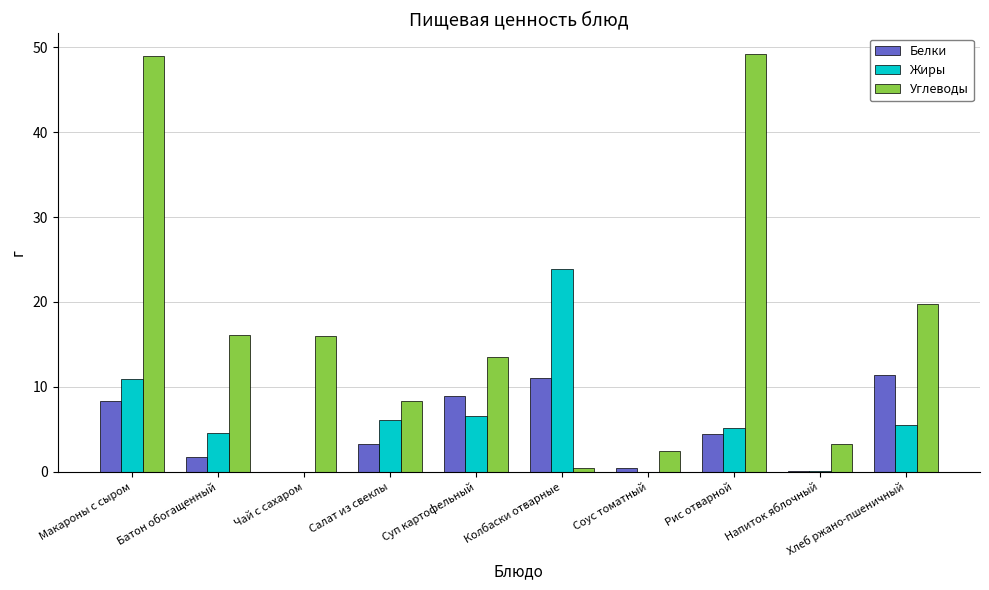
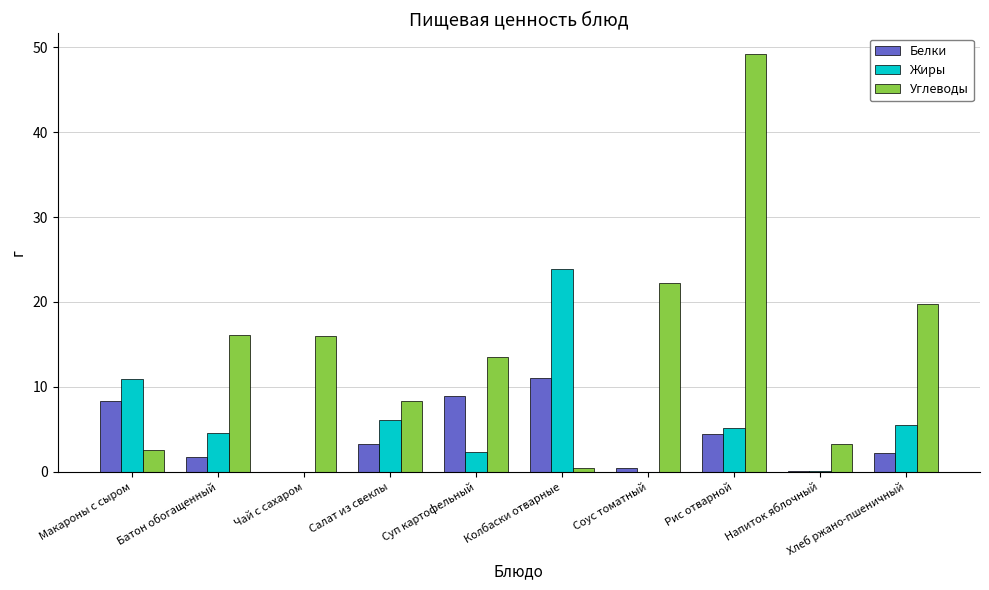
Углеводы, Макароны с сыром: 49 -> 3
Жиры, Суп картофельный: 7 -> 2
Углеводы, Соус томатный: 3 -> 22
Белки, Хлеб ржано-пшеничный: 11 -> 2
